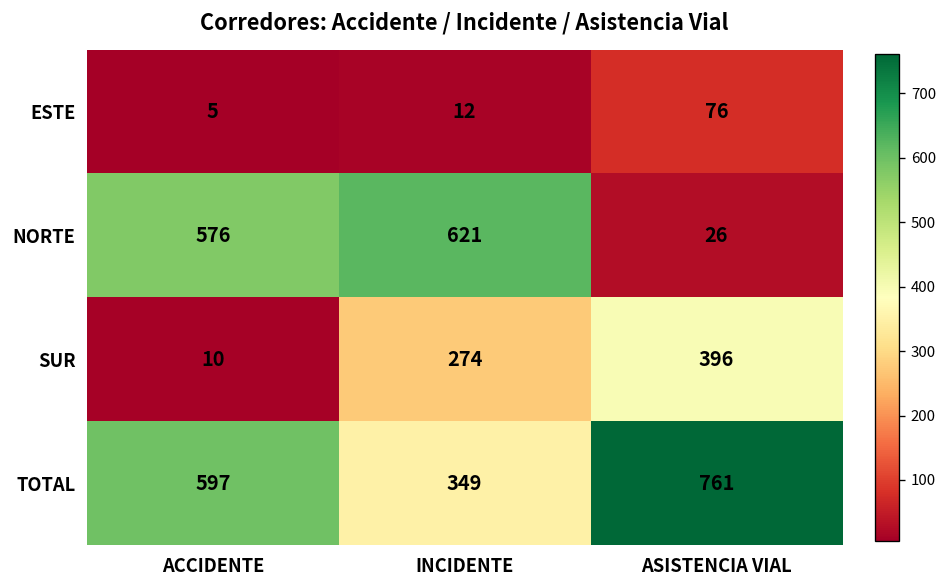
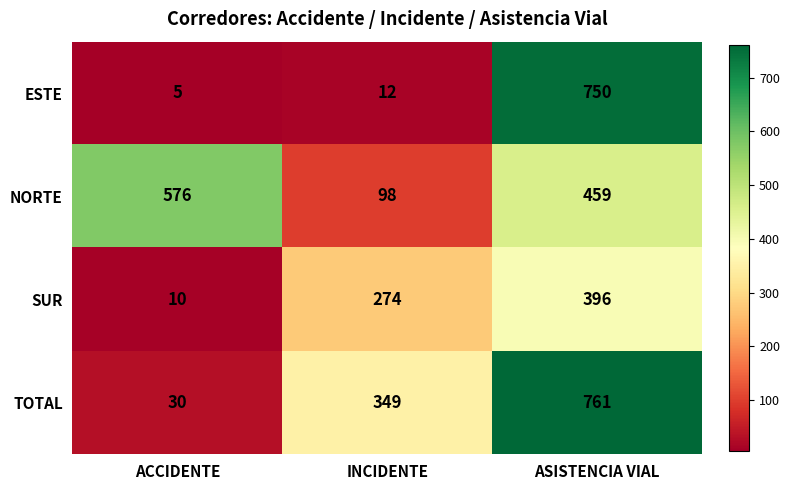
ESTE, ASISTENCIA VIAL: 76 -> 750
NORTE, INCIDENTE: 621 -> 98
NORTE, ASISTENCIA VIAL: 26 -> 459
TOTAL, ACCIDENTE: 597 -> 30
